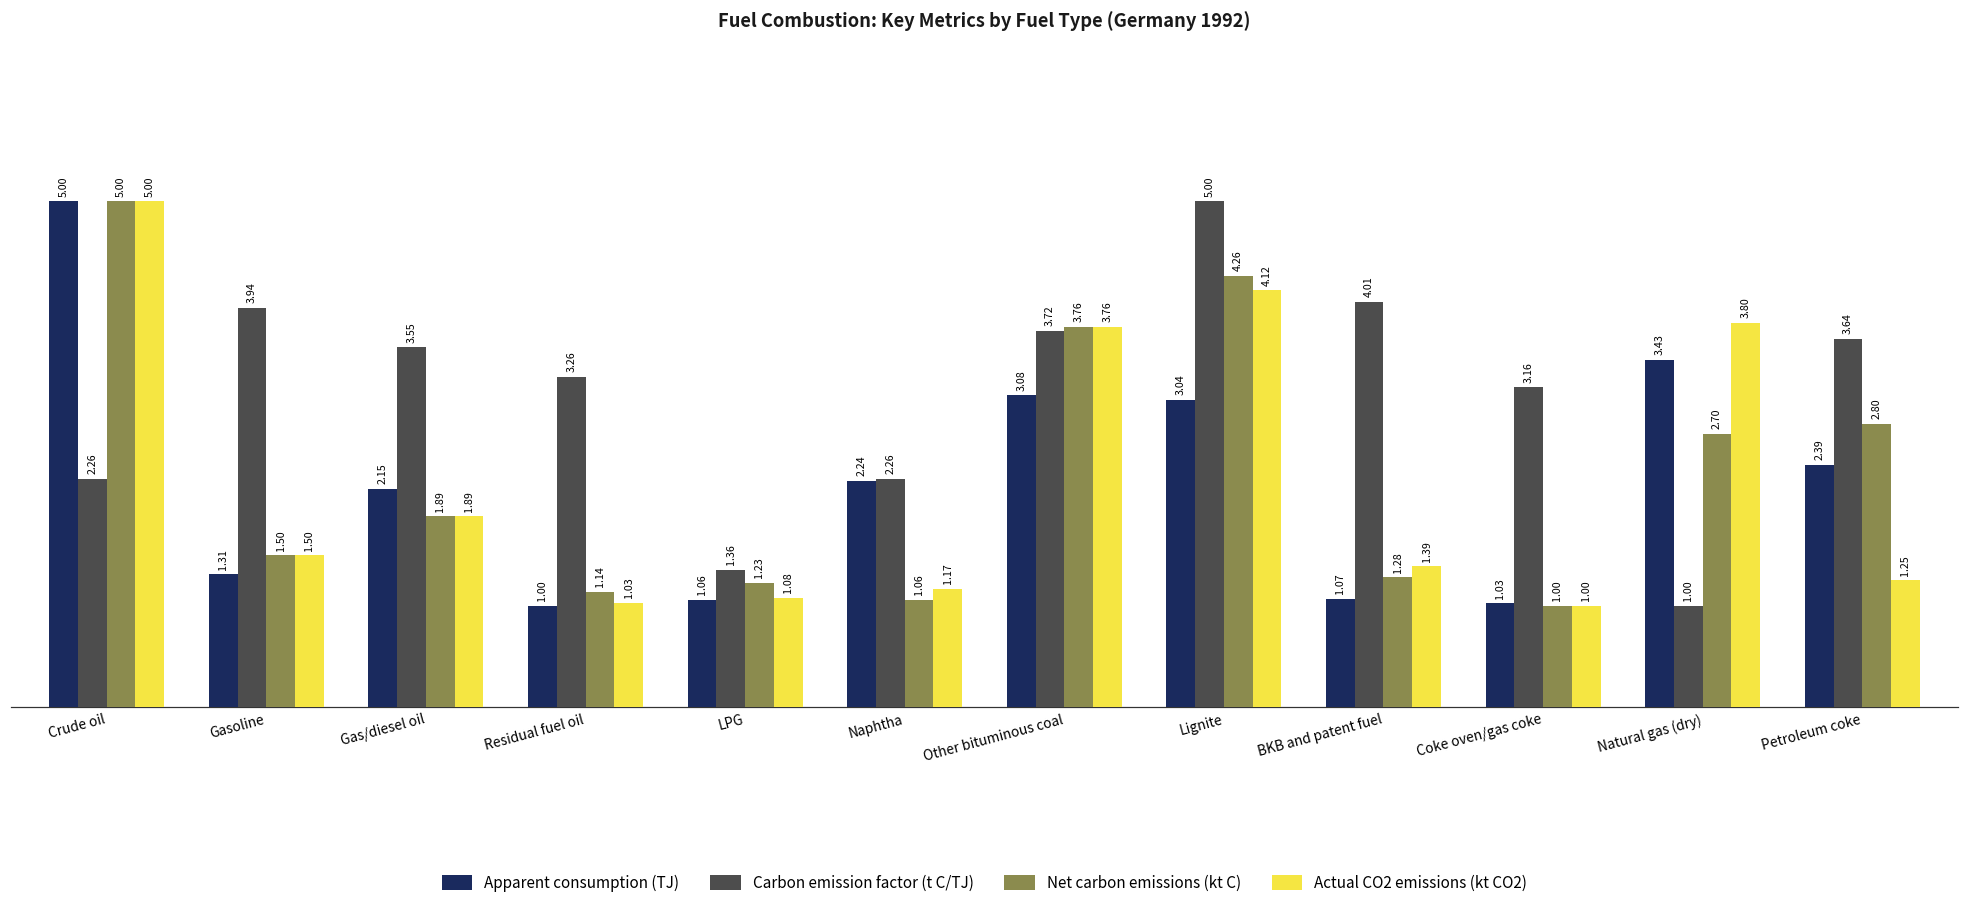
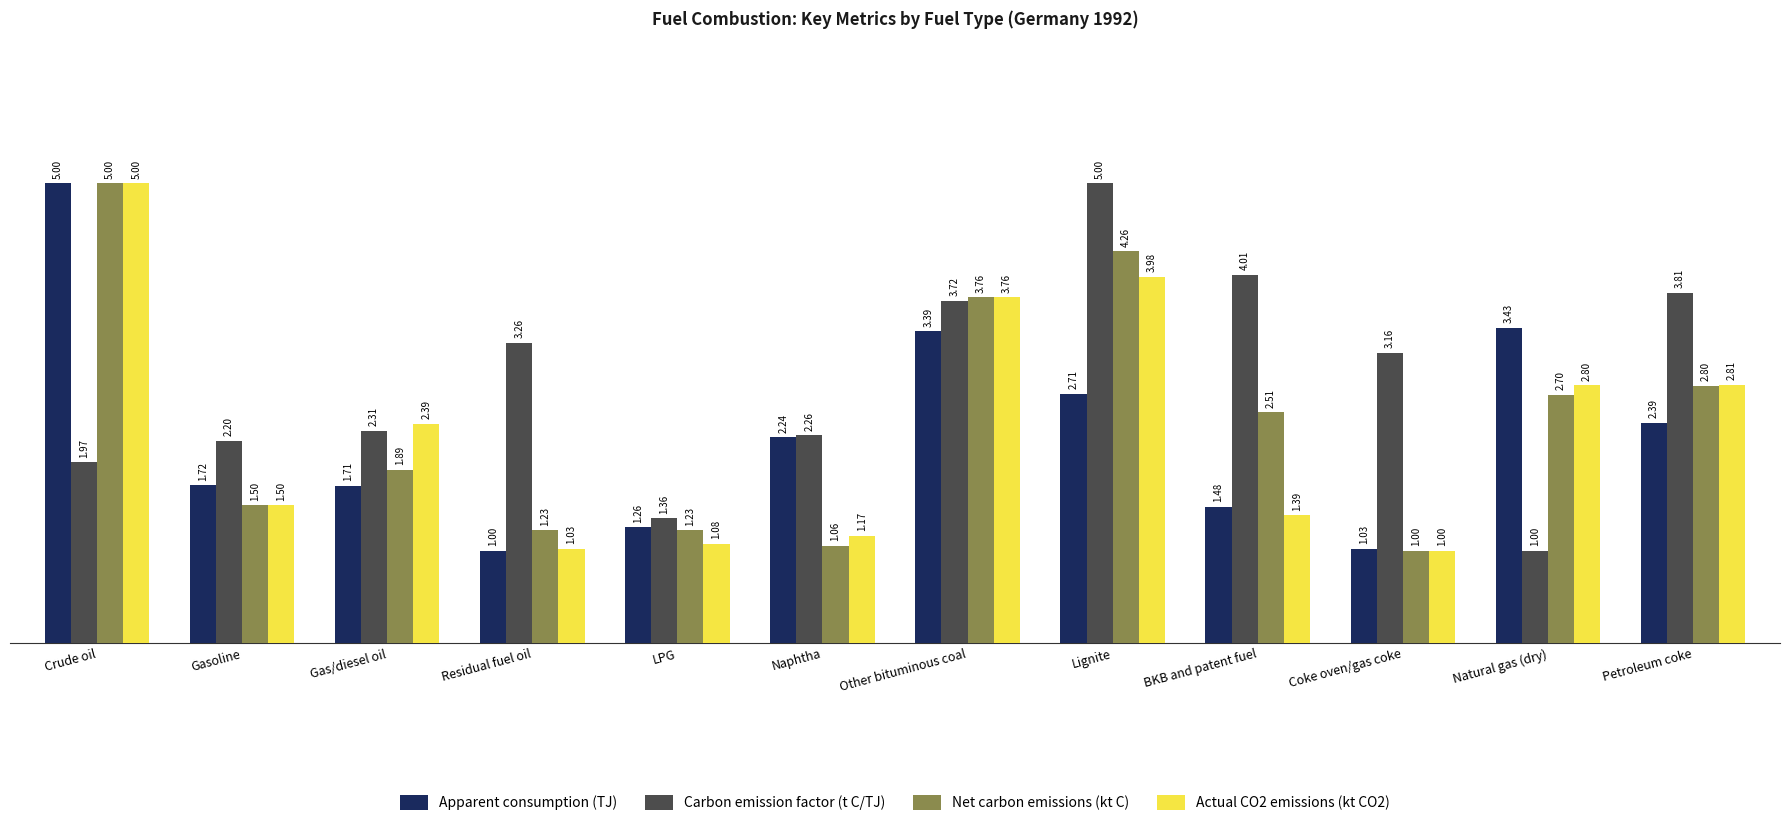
Carbon emission factor (t C/TJ), Crude oil: 2.26 -> 1.97
Apparent consumption (TJ), Gasoline: 1.31 -> 1.72
Carbon emission factor (t C/TJ), Gasoline: 3.94 -> 2.20
Apparent consumption (TJ), Gas/diesel oil: 2.15 -> 1.71
Carbon emission factor (t C/TJ), Gas/diesel oil: 3.55 -> 2.31
Actual CO2 emissions (kt CO2), Gas/diesel oil: 1.89 -> 2.39
Net carbon emissions (kt C), Residual fuel oil: 1.14 -> 1.23
Apparent consumption (TJ), LPG: 1.06 -> 1.26
Apparent consumption (TJ), Other bituminous coal: 3.08 -> 3.39
Apparent consumption (TJ), Lignite: 3.04 -> 2.71
Actual CO2 emissions (kt CO2), Lignite: 4.12 -> 3.98
Apparent consumption (TJ), BKB and patent fuel: 1.07 -> 1.48
Net carbon emissions (kt C), BKB and patent fuel: 1.28 -> 2.51
Actual CO2 emissions (kt CO2), Natural gas (dry): 3.80 -> 2.80
Carbon emission factor (t C/TJ), Petroleum coke: 3.64 -> 3.81
Actual CO2 emissions (kt CO2), Petroleum coke: 1.25 -> 2.81
